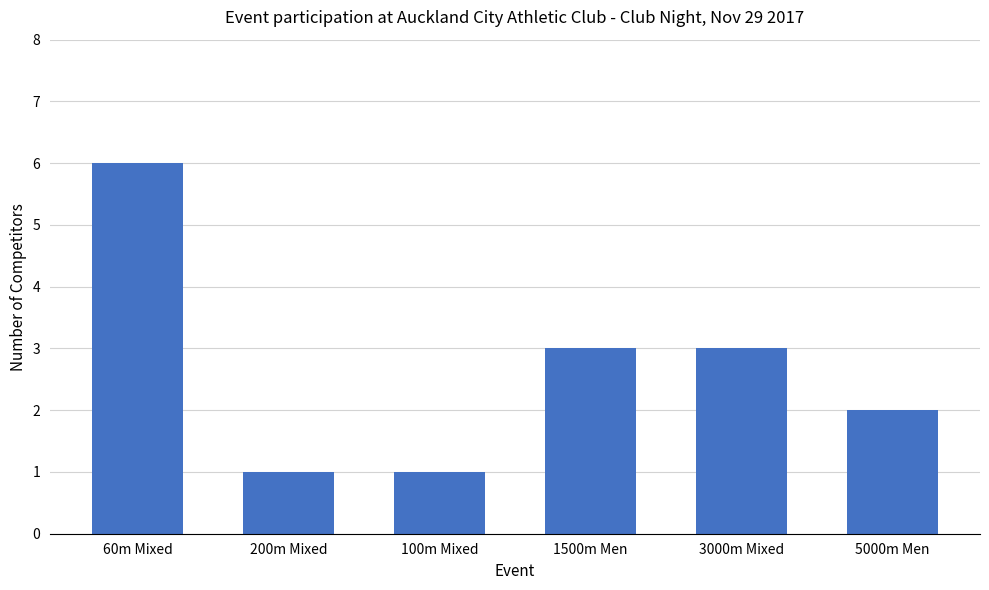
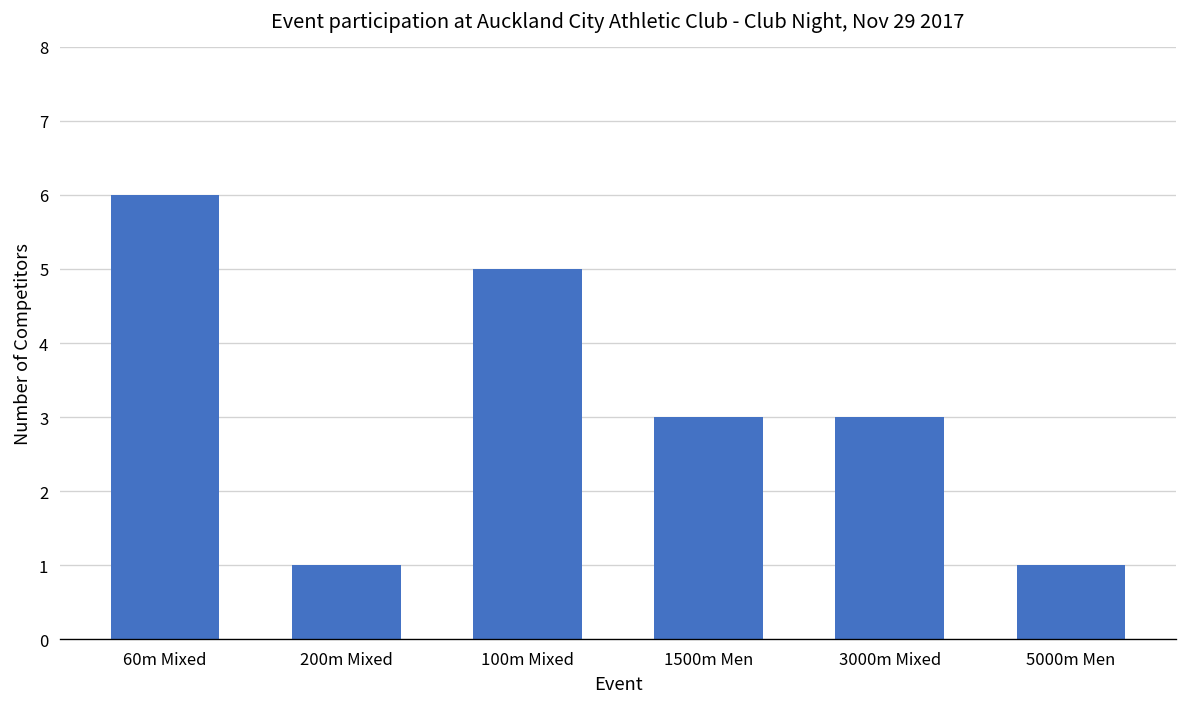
100m Mixed: 1 -> 5
5000m Men: 2 -> 1
